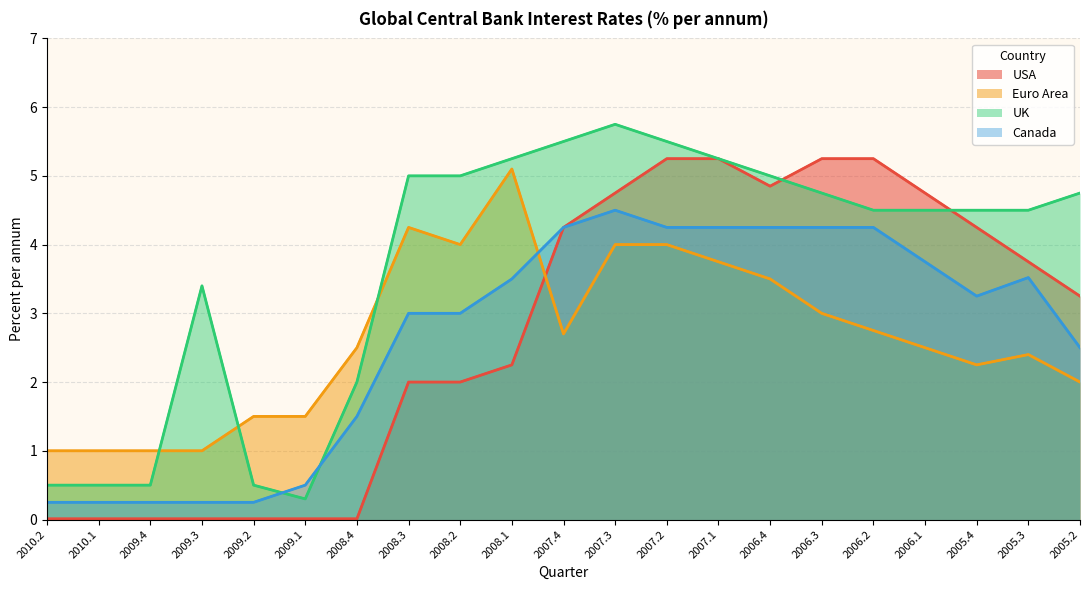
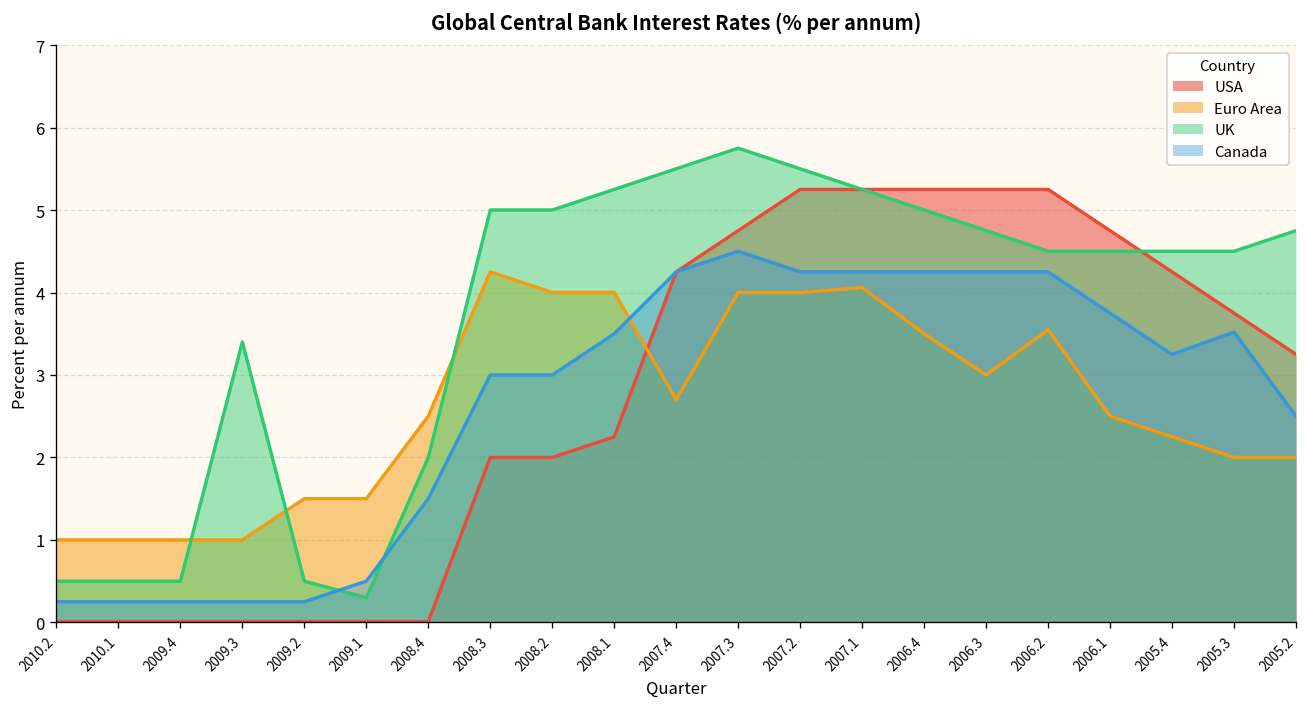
Euro Area, 2008.1: 5.1 -> 4.0
Euro Area, 2007.1: 3.8 -> 4.1
USA, 2006.4: 4.9 -> 5.3
Euro Area, 2006.2: 2.8 -> 3.6
Euro Area, 2005.3: 2.4 -> 2.0
